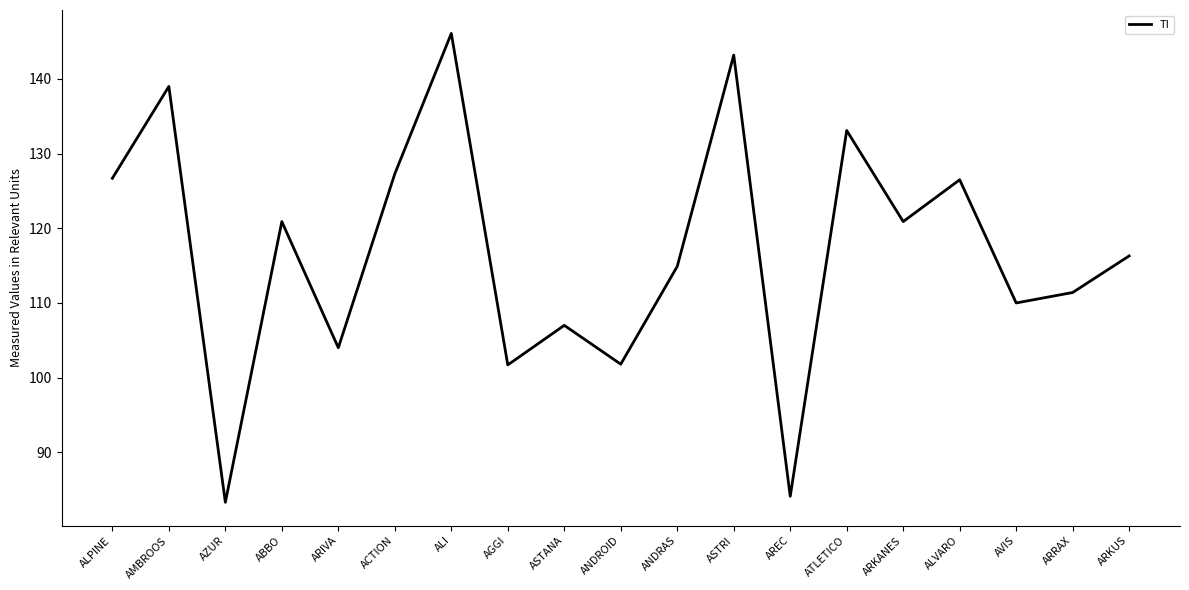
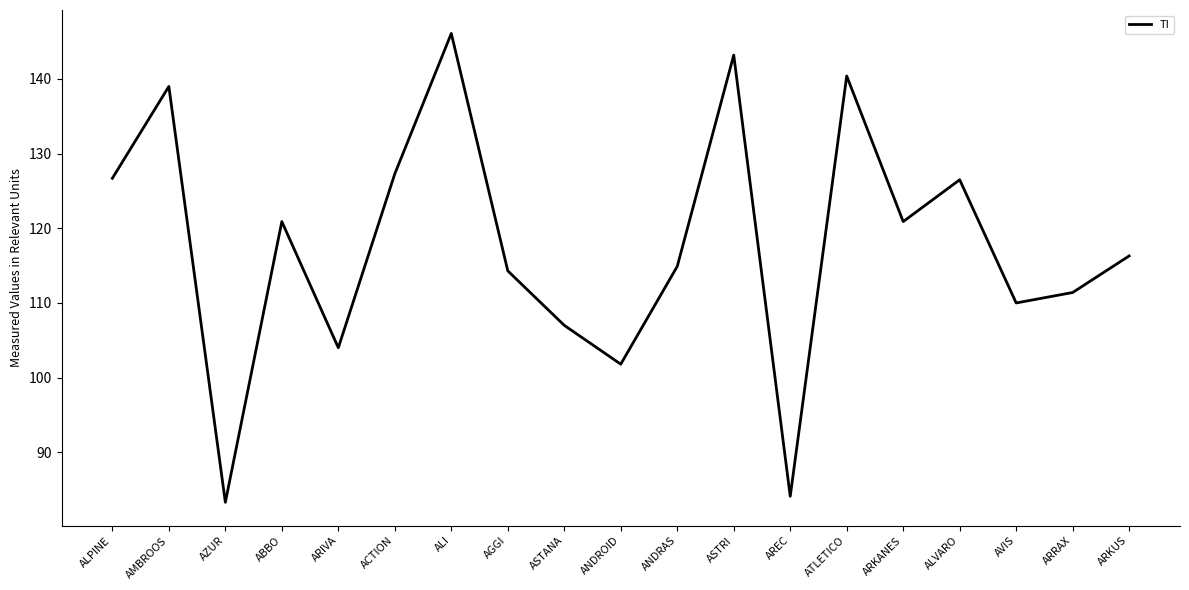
AGGI: 102 -> 114
ATLETICO: 133 -> 140
